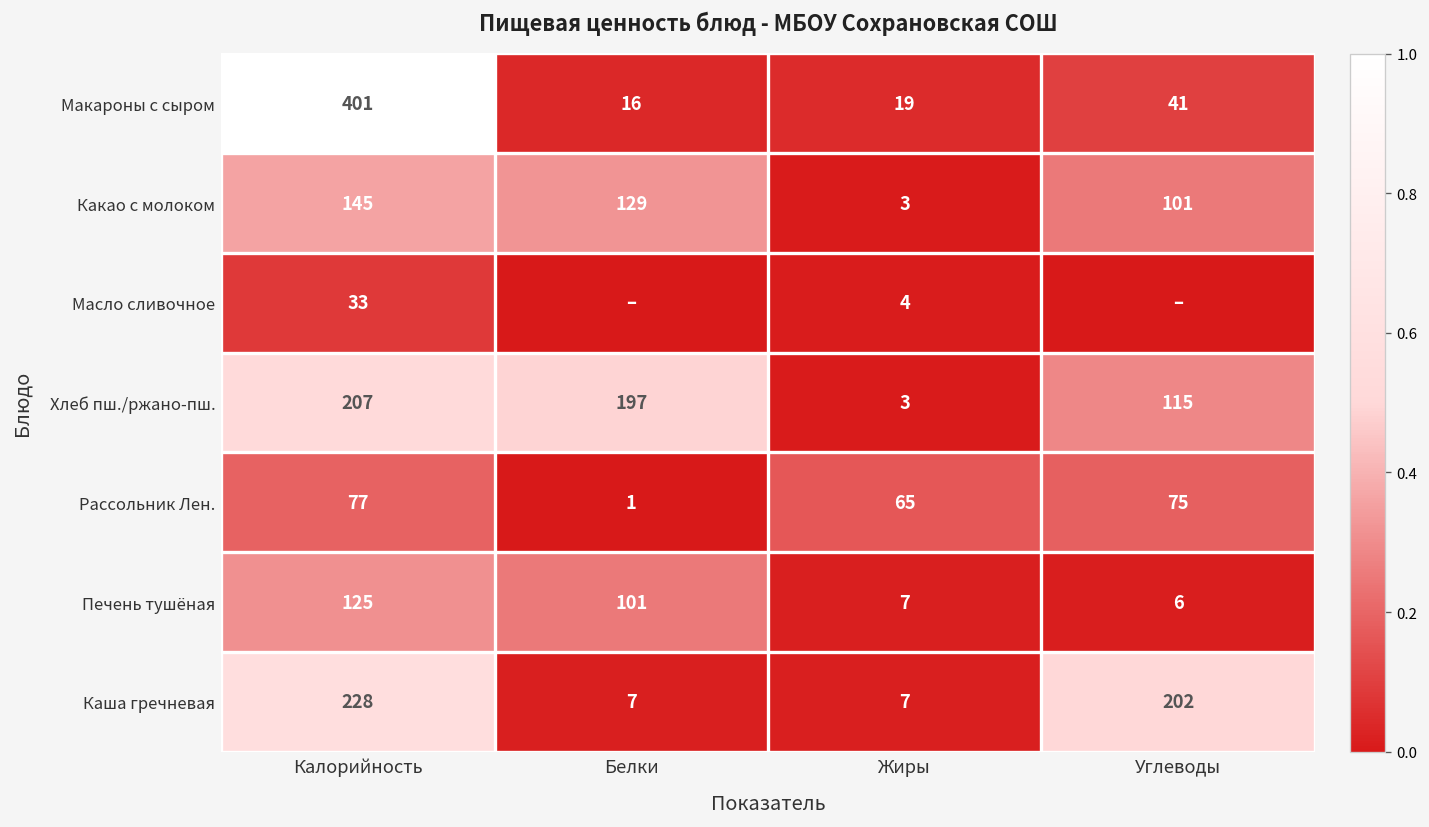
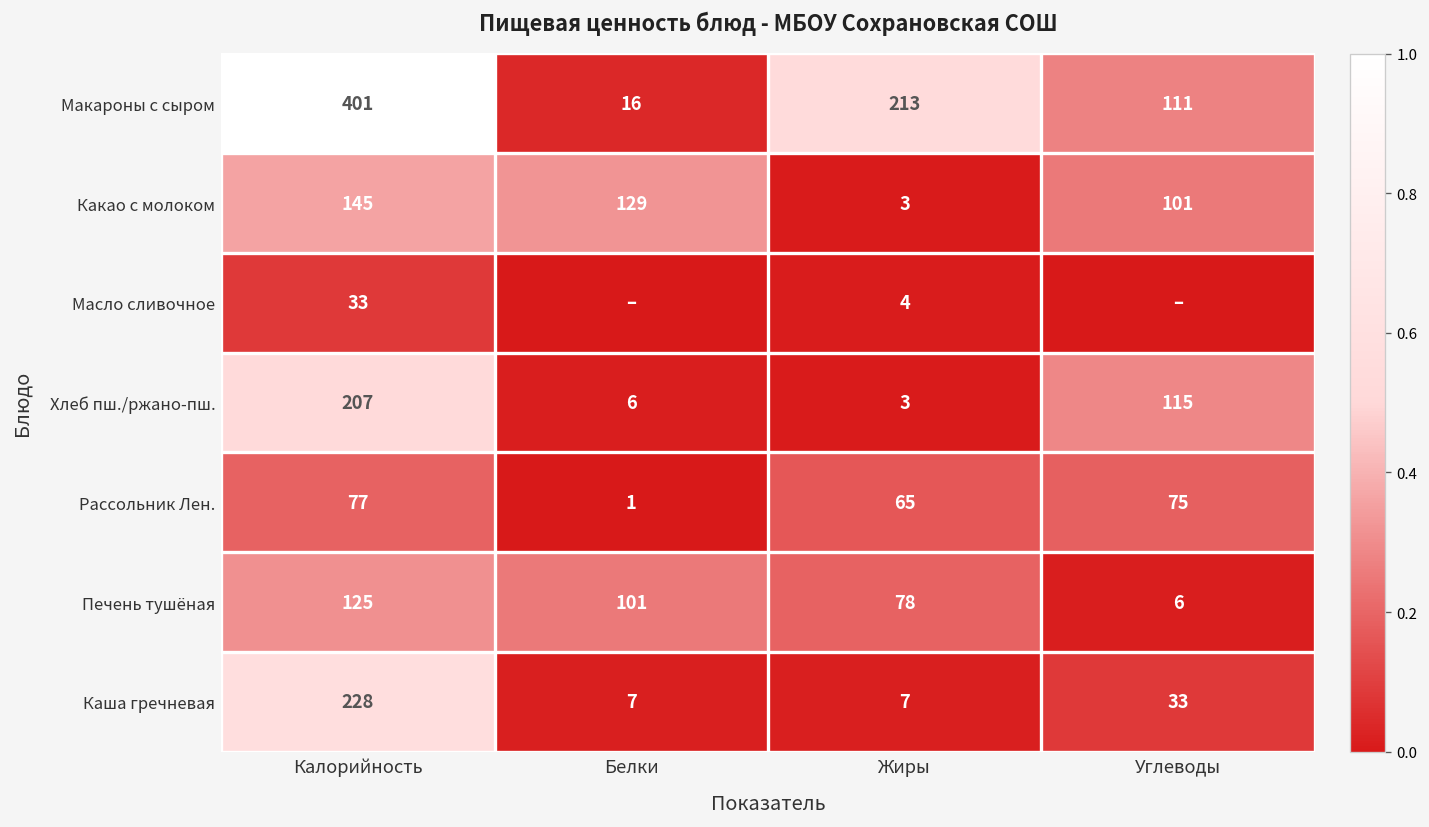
Макароны с сыром, Жиры: 19 -> 213
Макароны с сыром, Углеводы: 41 -> 111
Хлеб пш./ржано-пш., Белки: 197 -> 6
Печень тушёная, Жиры: 7 -> 78
Каша гречневая, Углеводы: 202 -> 33
